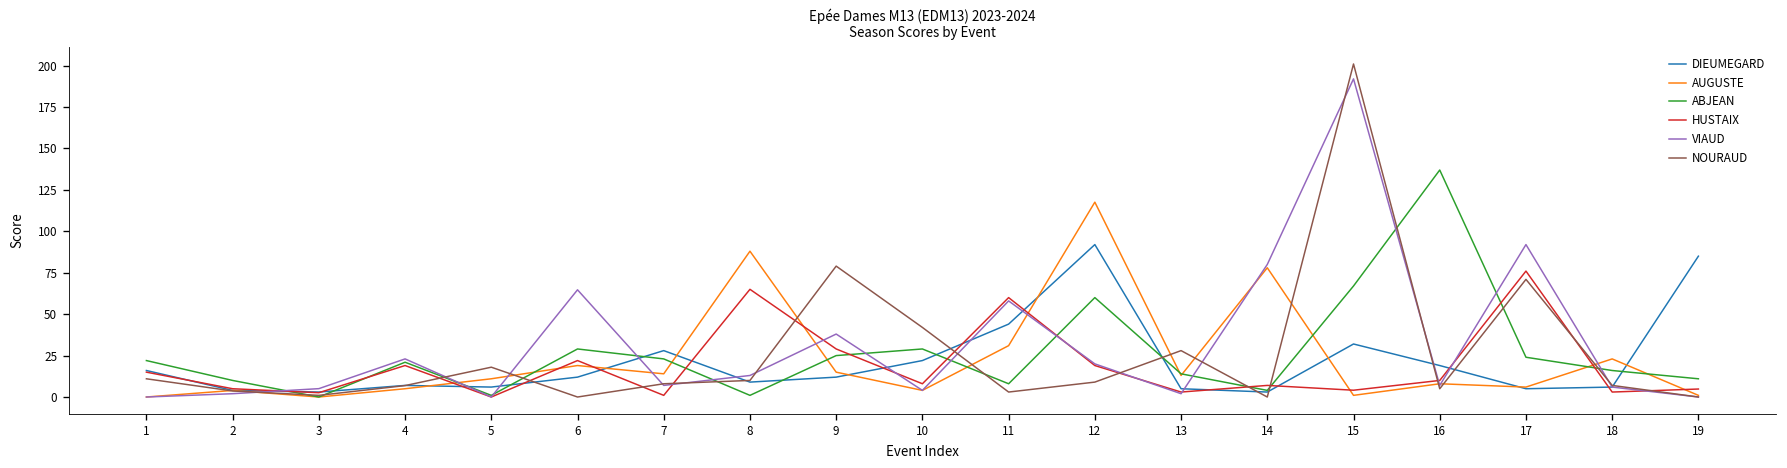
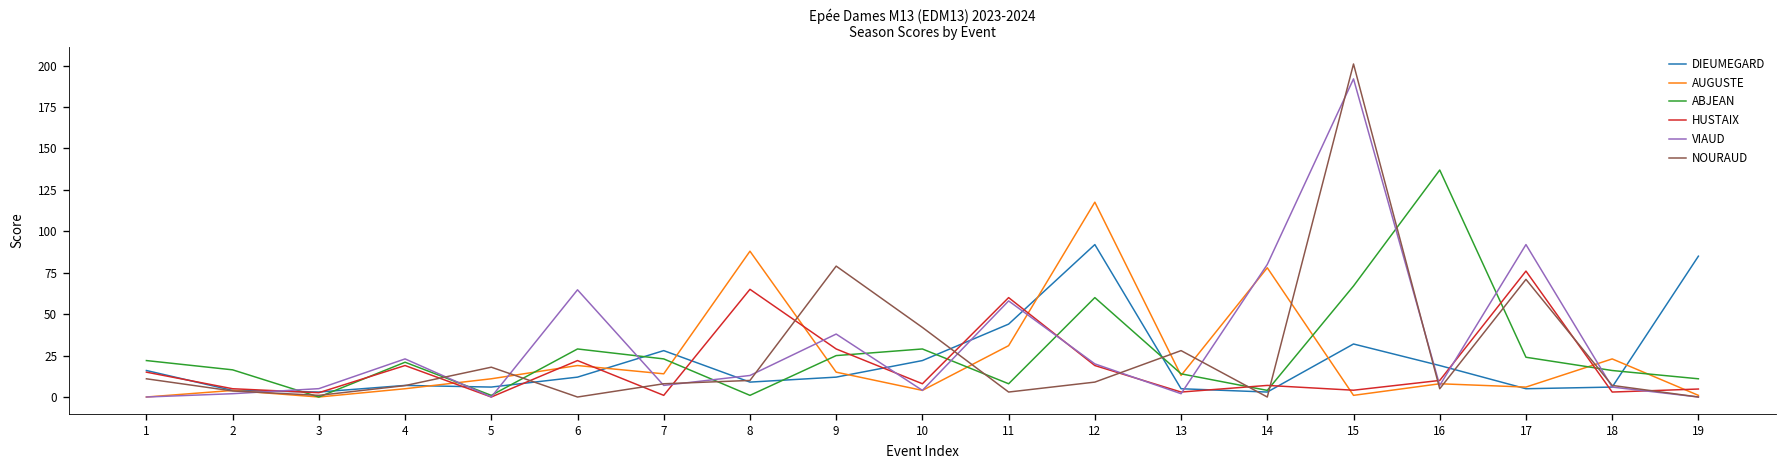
ABJEAN, 2: 10 -> 16
